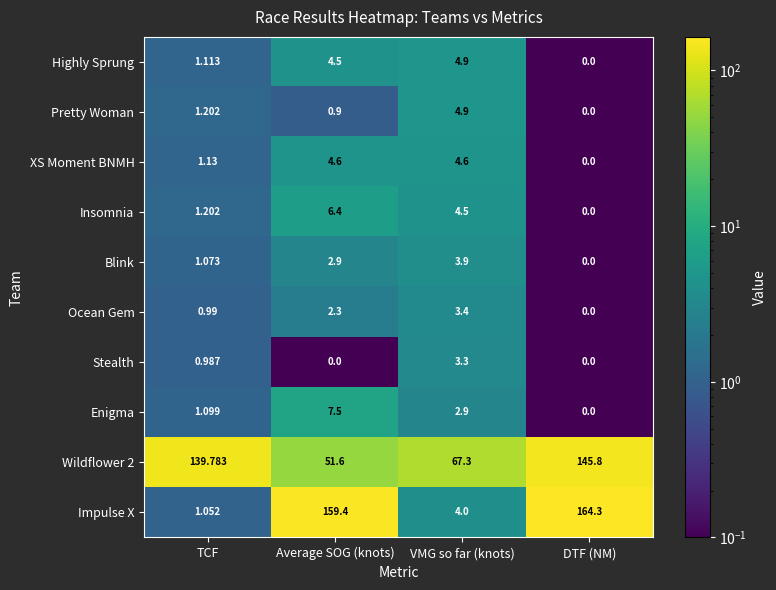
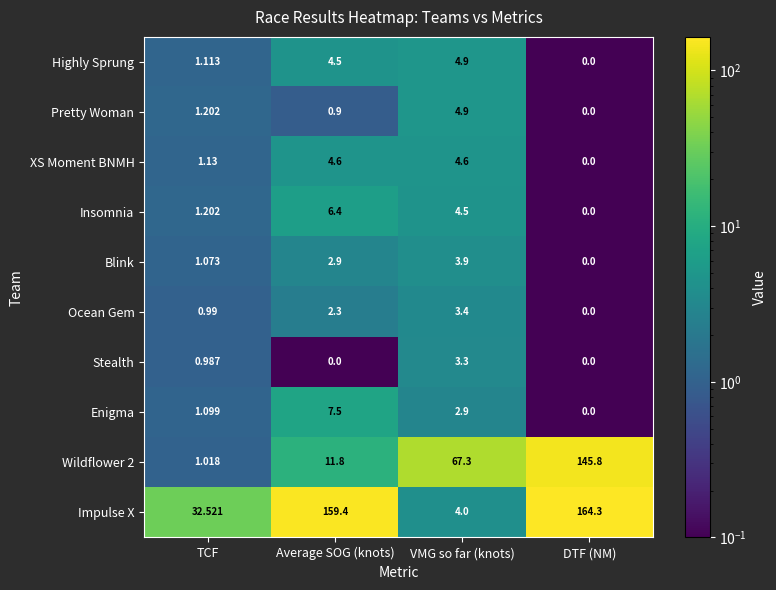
Wildflower 2, TCF: 139.783 -> 1.018
Wildflower 2, Average SOG (knots): 51.6 -> 11.8
Impulse X, TCF: 1.052 -> 32.521
